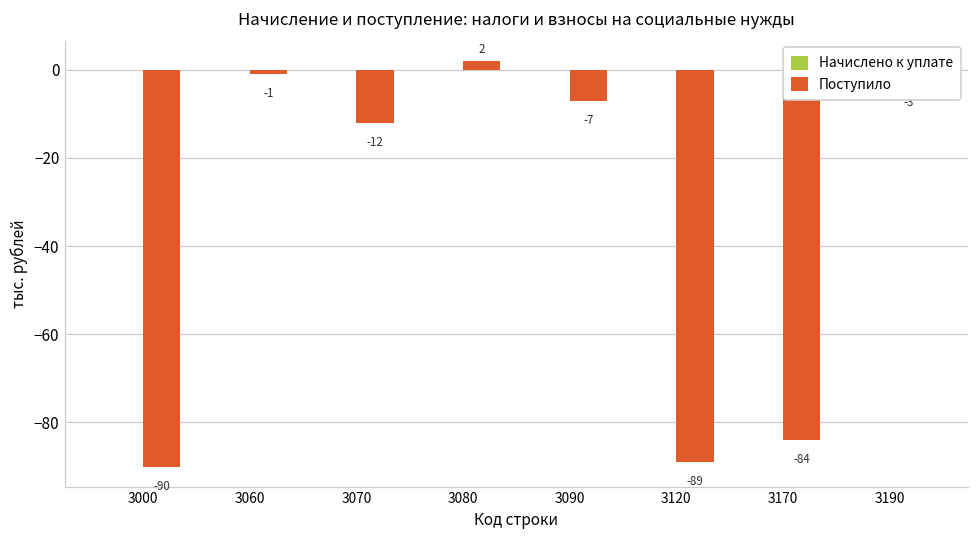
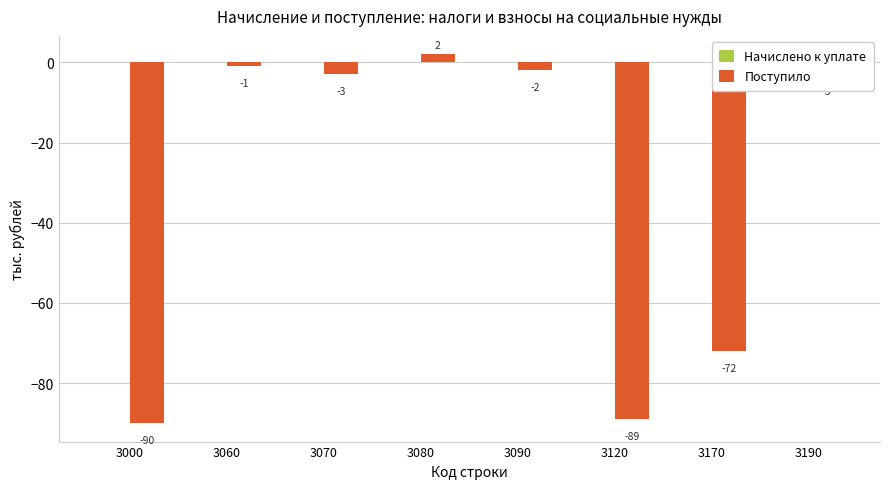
Поступило, 3070: -12 -> -3
Поступило, 3090: -7 -> -2
Поступило, 3170: -84 -> -72
